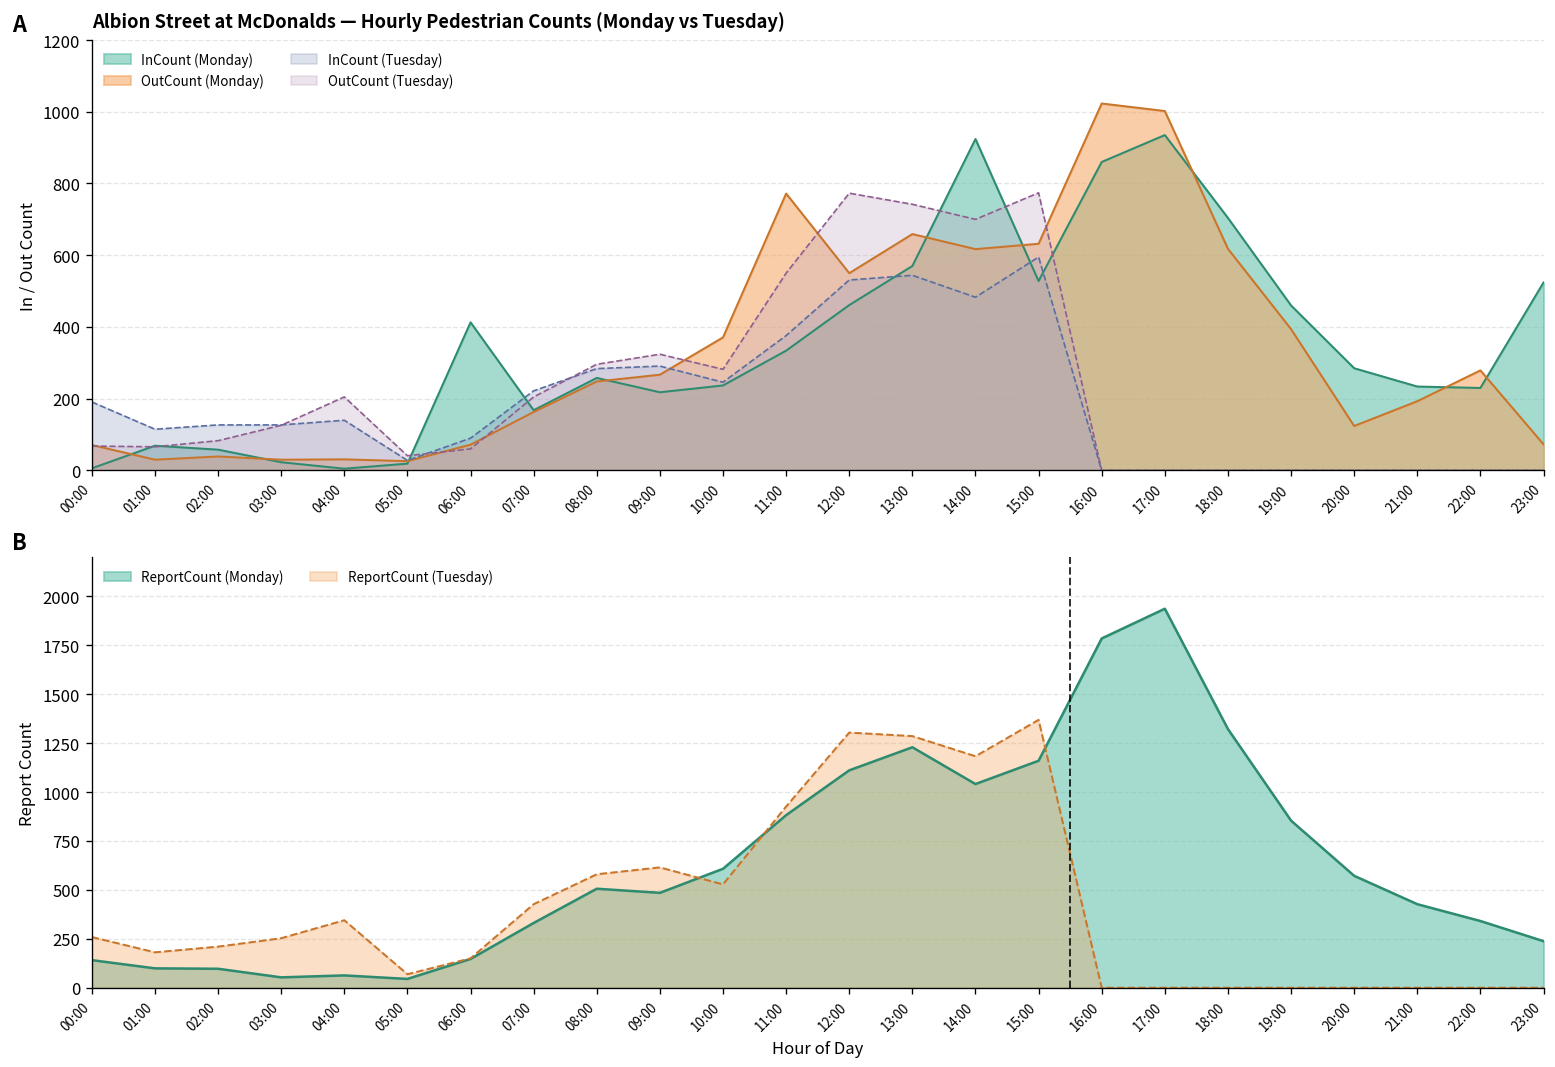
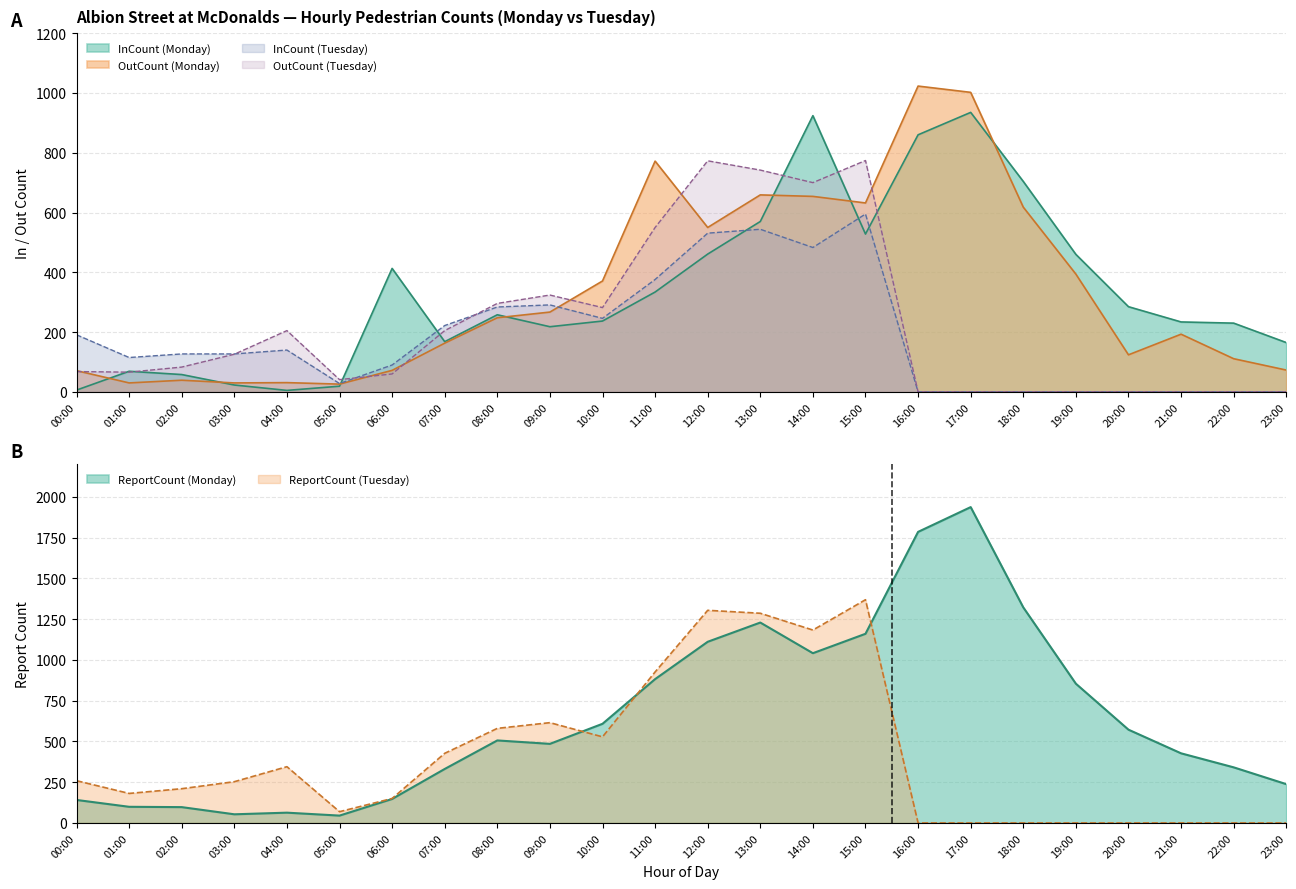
Albion Street at McDonalds — Hourly Pedestrian Counts (Monday vs Tuesday), OutCount (Monday), 14:00: 620 -> 650
Albion Street at McDonalds — Hourly Pedestrian Counts (Monday vs Tuesday), OutCount (Monday), 22:00: 280 -> 110
Albion Street at McDonalds — Hourly Pedestrian Counts (Monday vs Tuesday), InCount (Monday), 23:00: 520 -> 170
